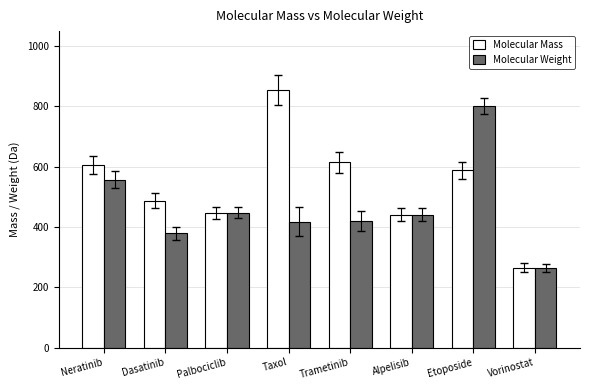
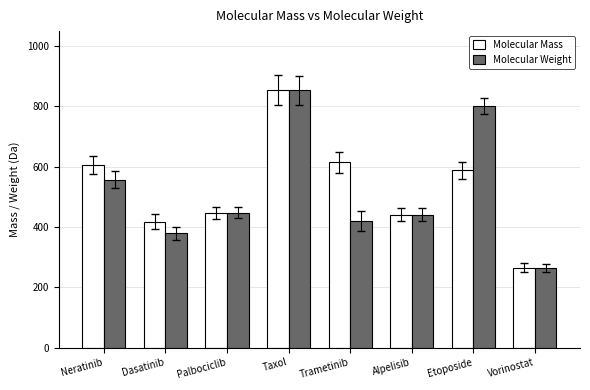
Molecular Mass, Dasatinib: 490 -> 420
Molecular Weight, Taxol: 420 -> 850
